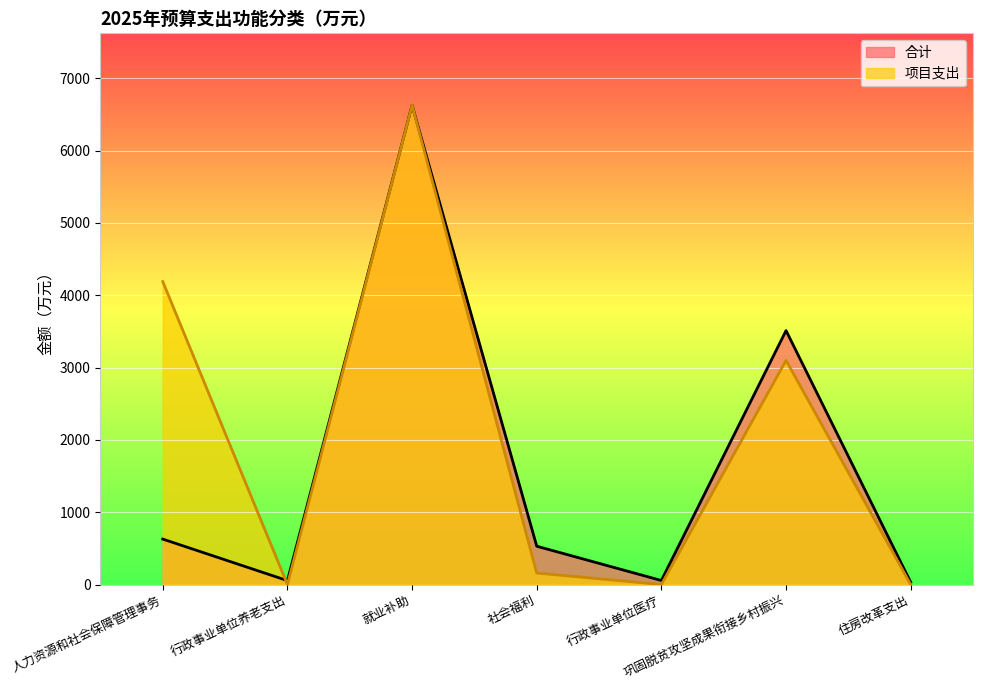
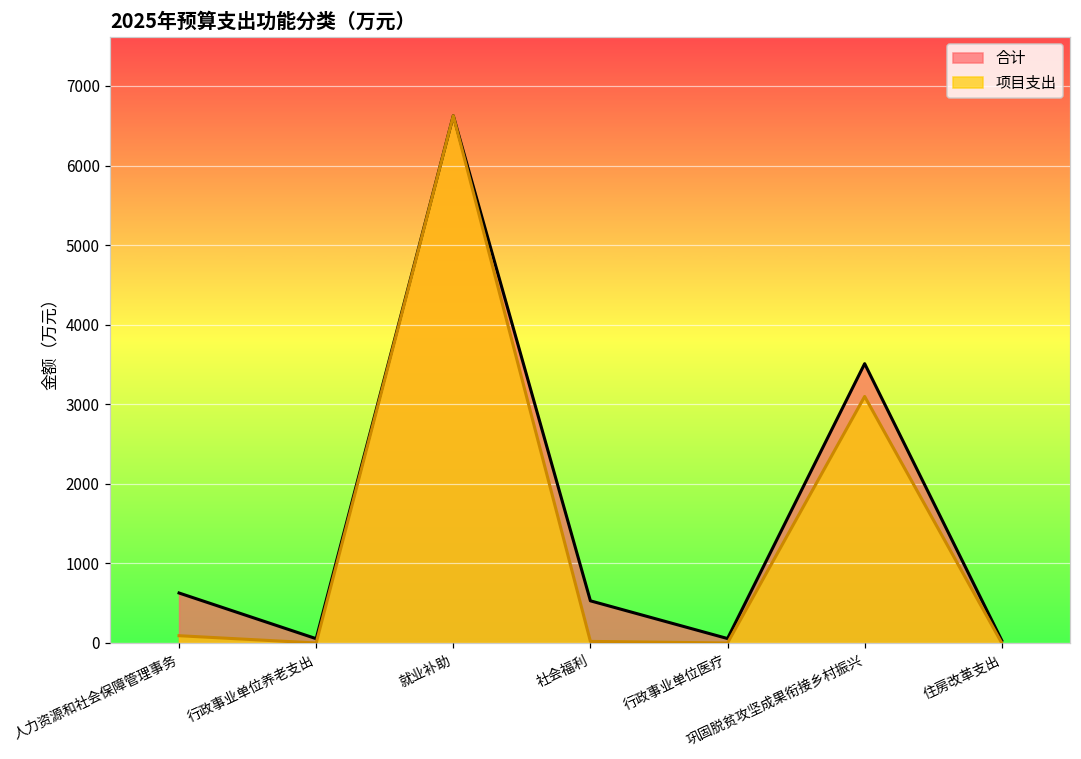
项目支出, 人力资源和社会保障管理事务: 4200 -> 100
项目支出, 社会福利: 200 -> 0
